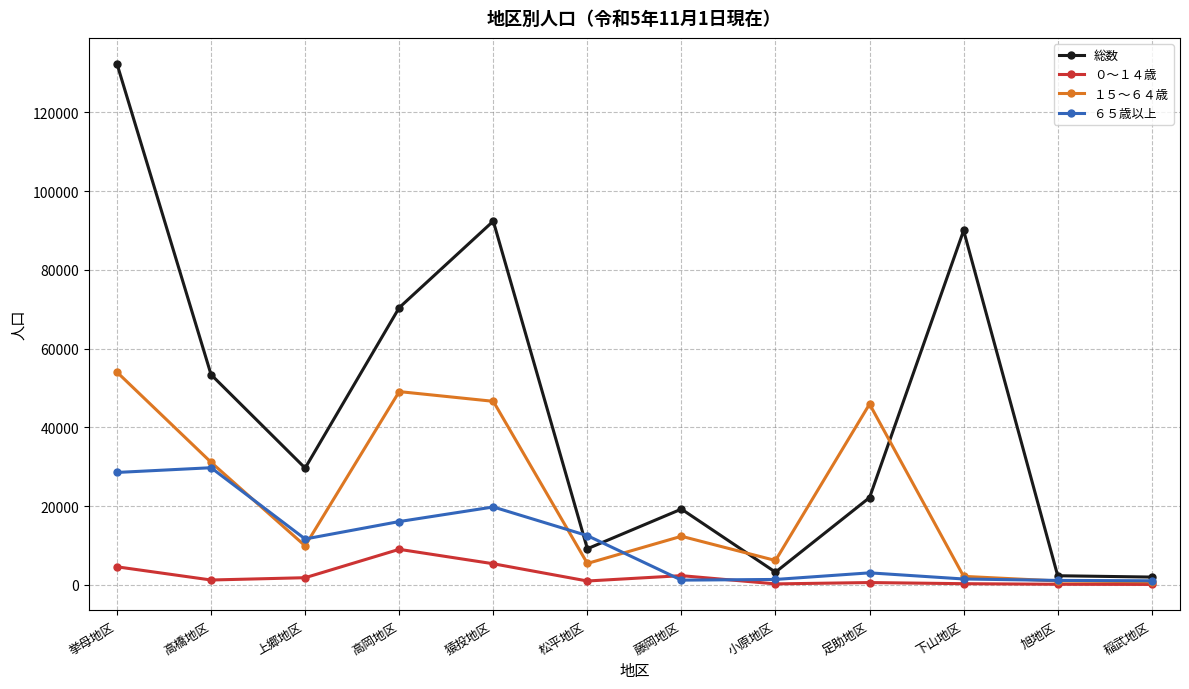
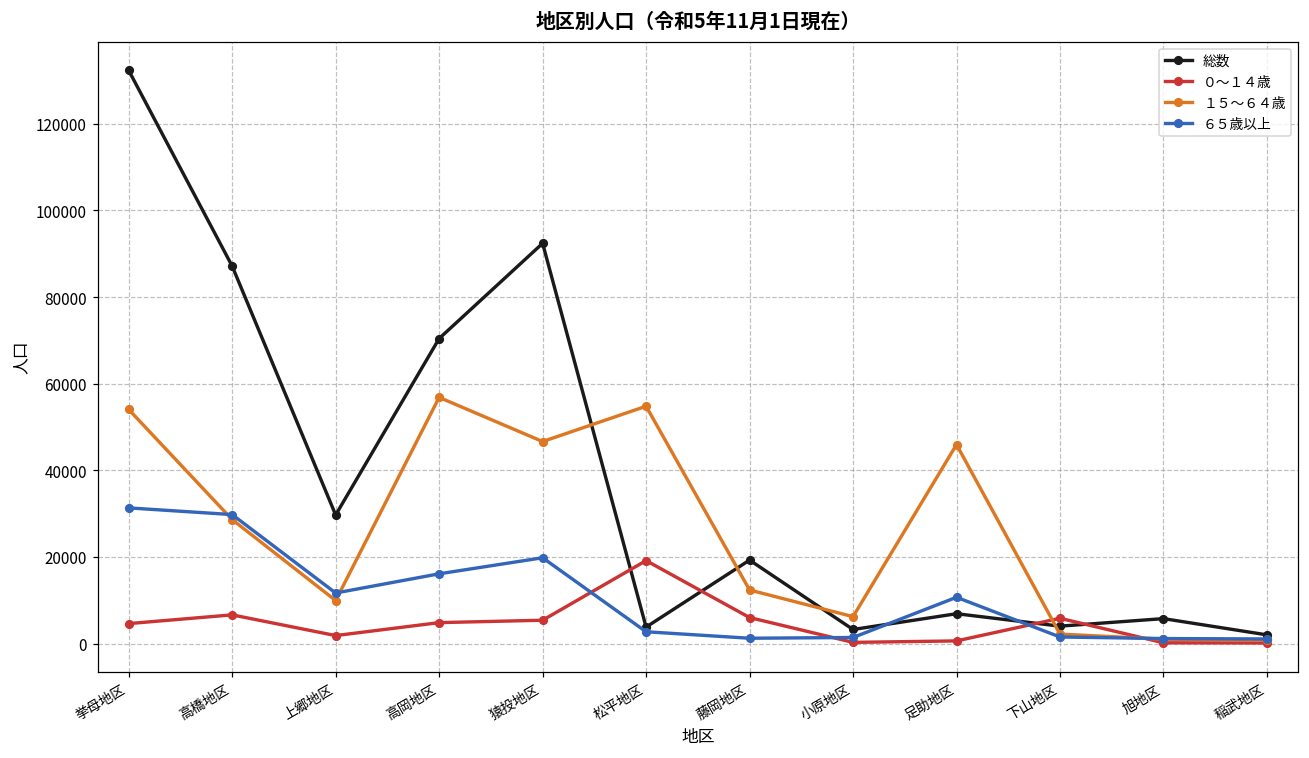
６５歳以上, 挙母地区: 29000 -> 31000
総数, 高橋地区: 53000 -> 87000
０～１４歳, 高橋地区: 1000 -> 7000
１５～６４歳, 高橋地区: 31000 -> 29000
０～１４歳, 高岡地区: 9000 -> 5000
１５～６４歳, 高岡地区: 49000 -> 57000
総数, 松平地区: 9000 -> 4000
０～１４歳, 松平地区: 1000 -> 19000
１５～６４歳, 松平地区: 5000 -> 55000
６５歳以上, 松平地区: 13000 -> 3000
０～１４歳, 藤岡地区: 2000 -> 6000
総数, 足助地区: 22000 -> 7000
６５歳以上, 足助地区: 3000 -> 11000
総数, 下山地区: 90000 -> 4000
０～１４歳, 下山地区: 0 -> 6000
総数, 旭地区: 2000 -> 6000
